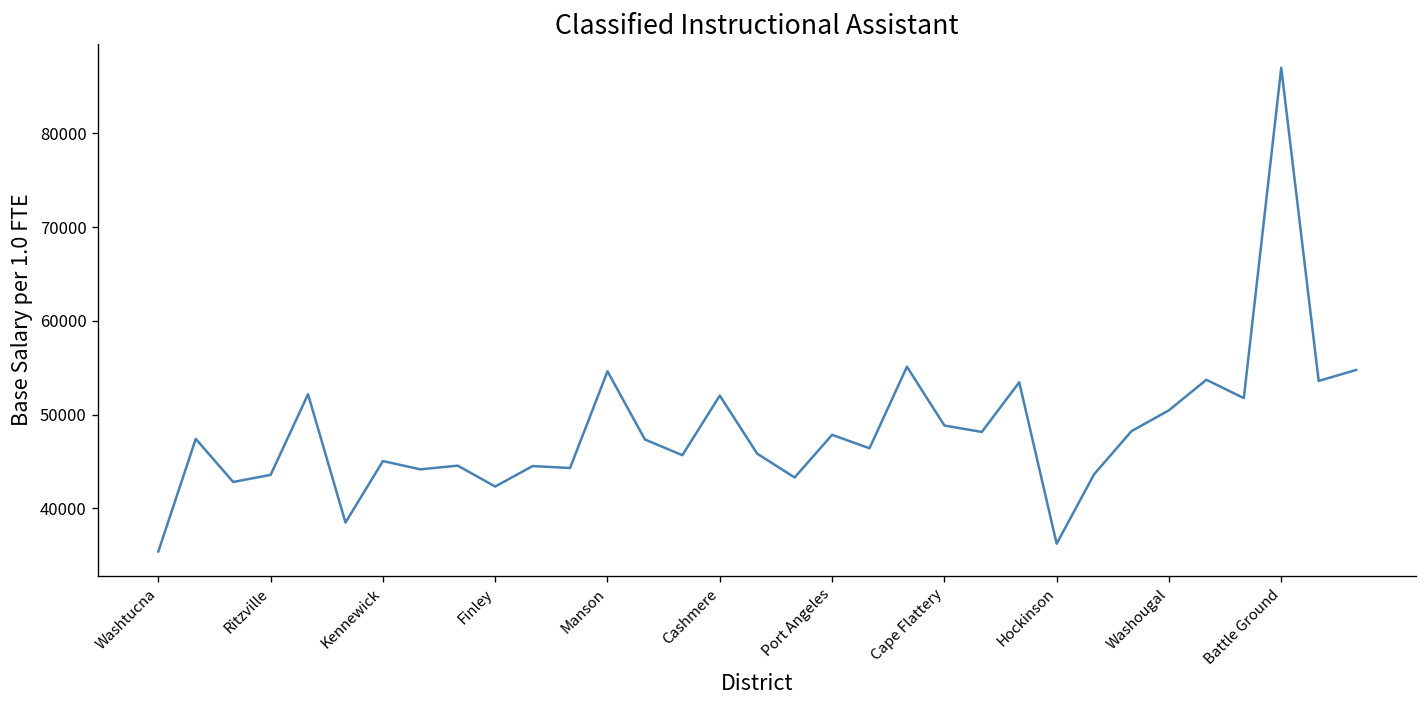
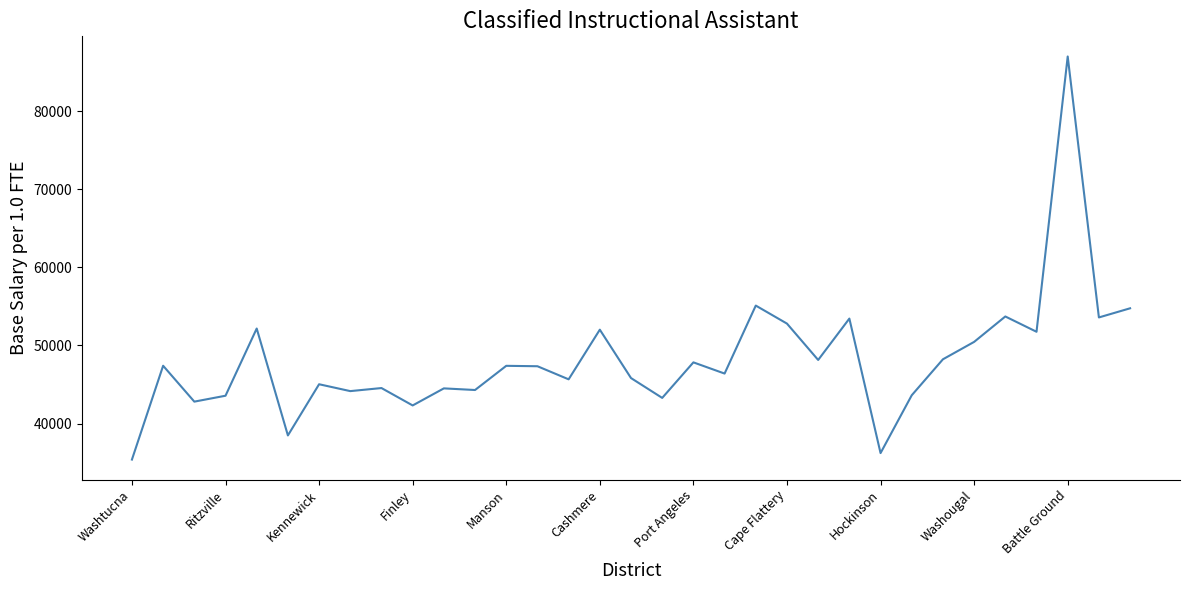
Manson: 55000 -> 47000
Cape Flattery: 49000 -> 53000
